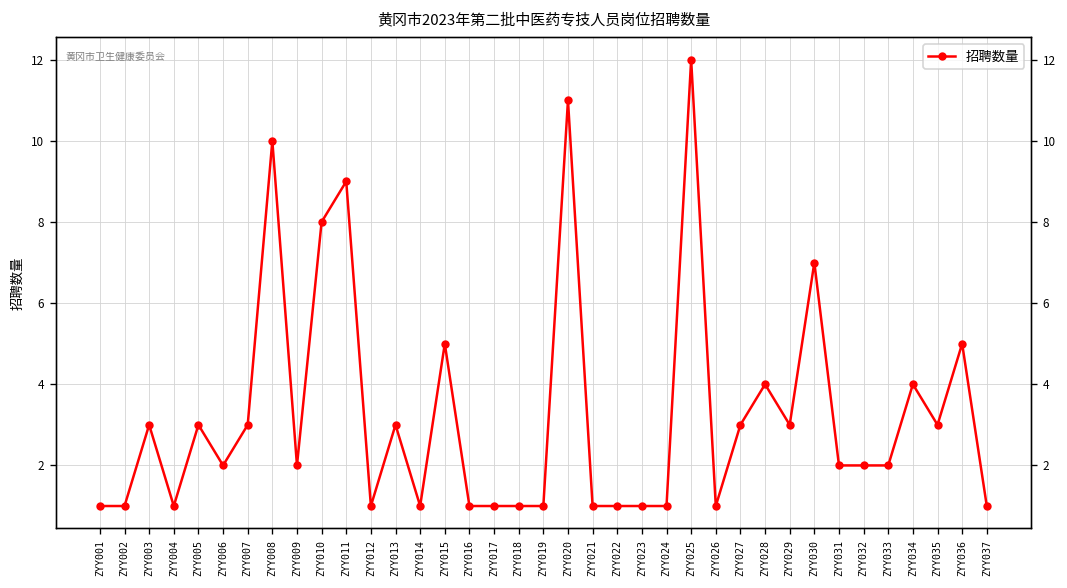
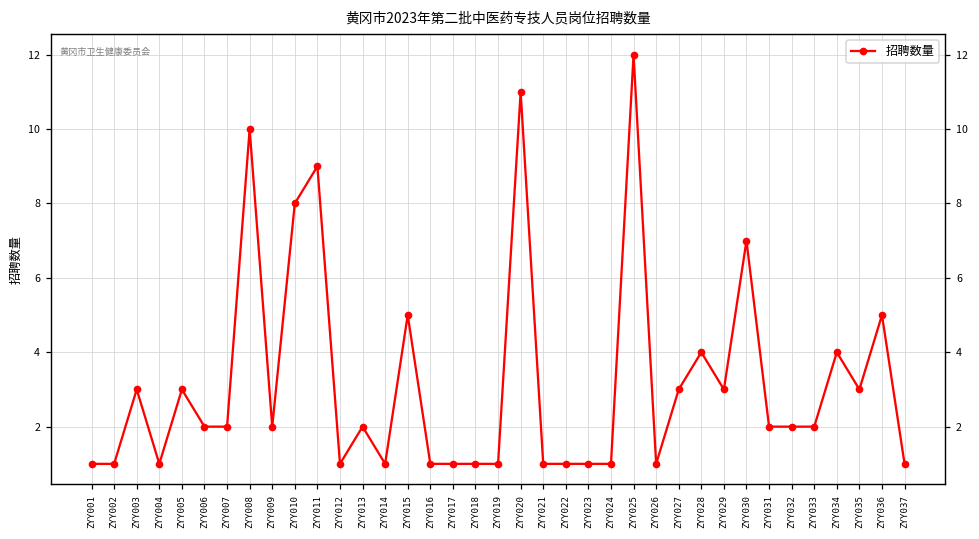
ZYY007: 3 -> 2
ZYY013: 3 -> 2
